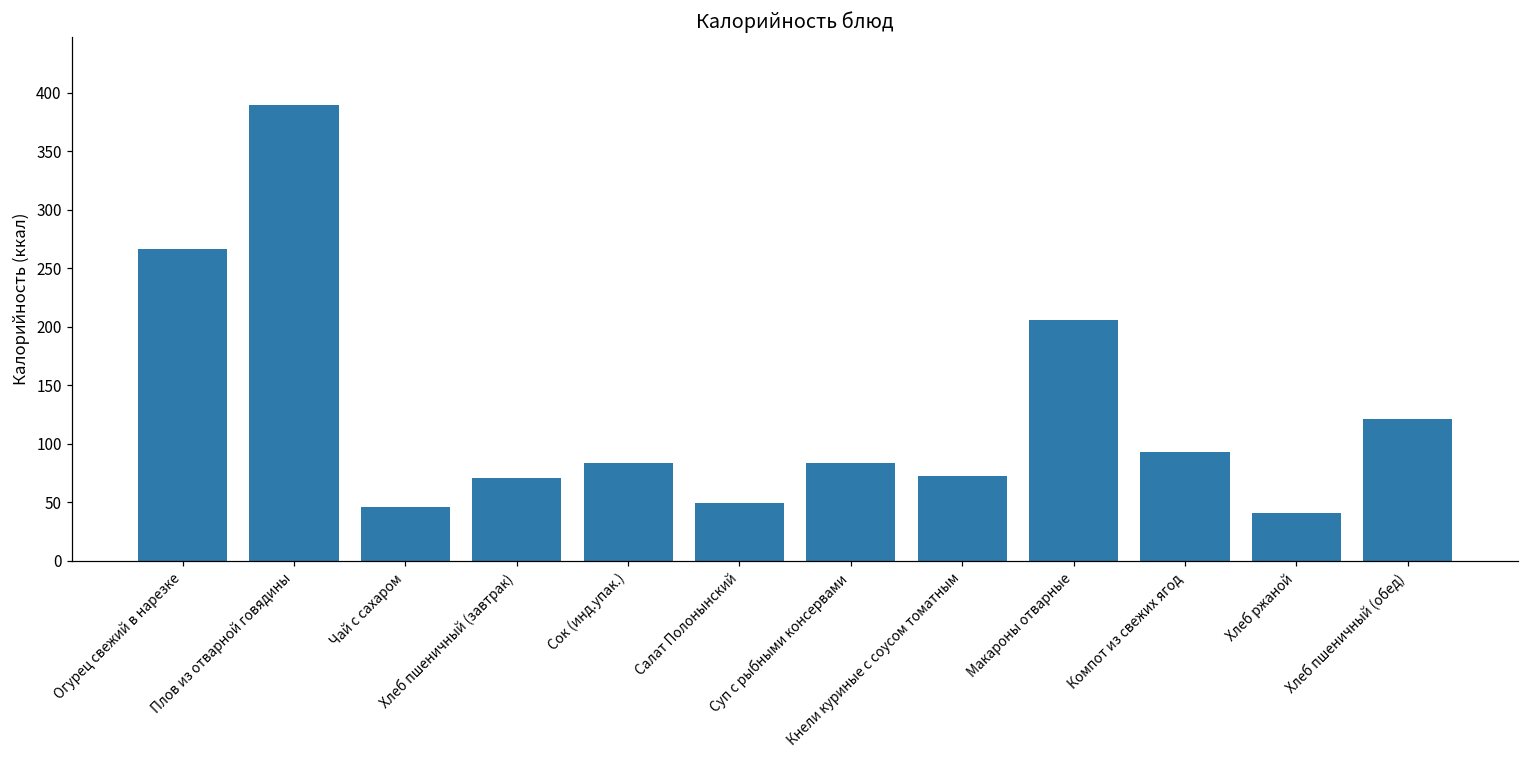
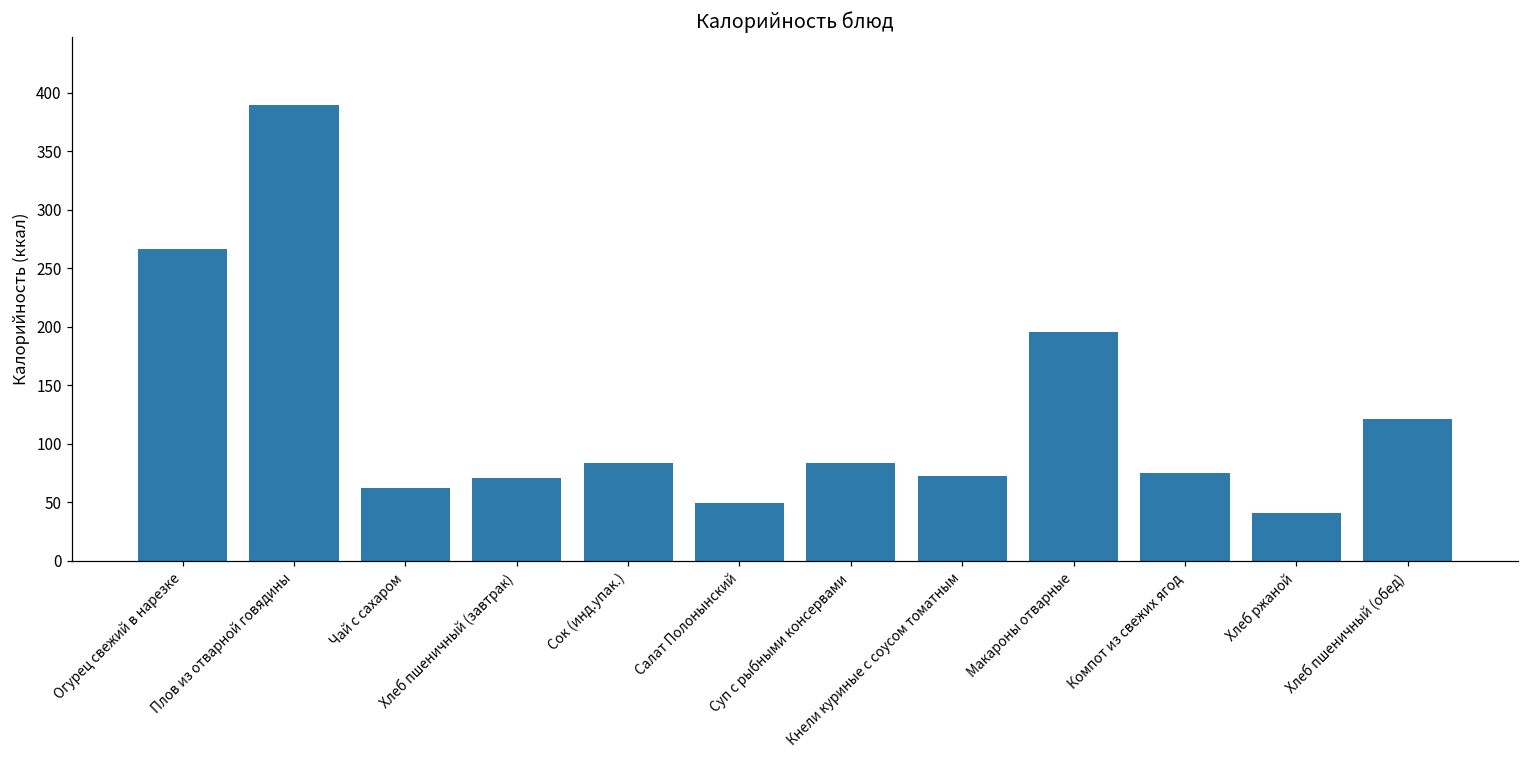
Чай с сахаром: 46 -> 62
Макароны отварные: 206 -> 195
Компот из свежих ягод: 93 -> 75
